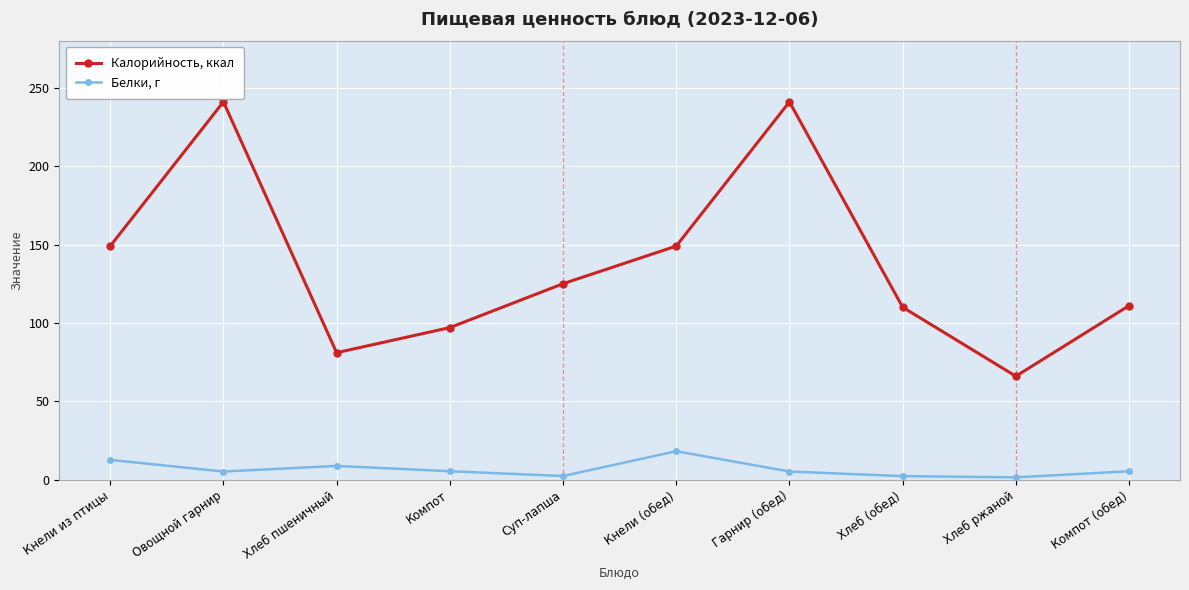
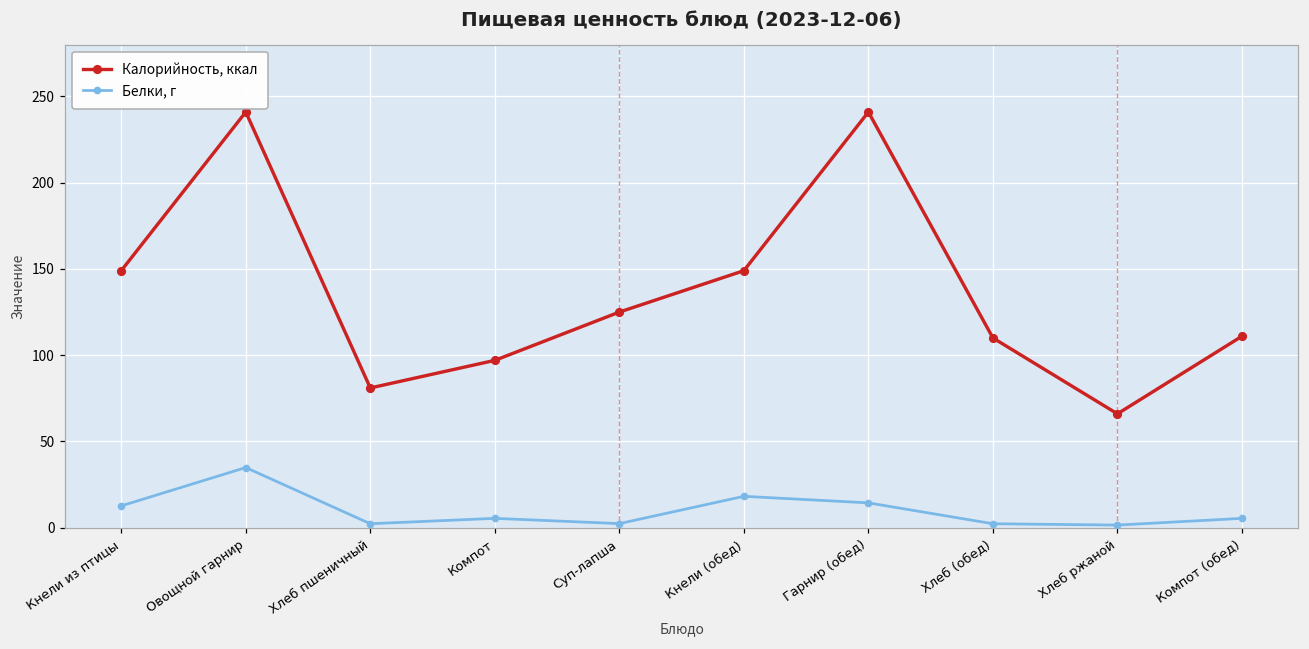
Белки, г, Овощной гарнир: 5 -> 35
Белки, г, Хлеб пшеничный: 9 -> 2
Белки, г, Гарнир (обед): 5 -> 14
